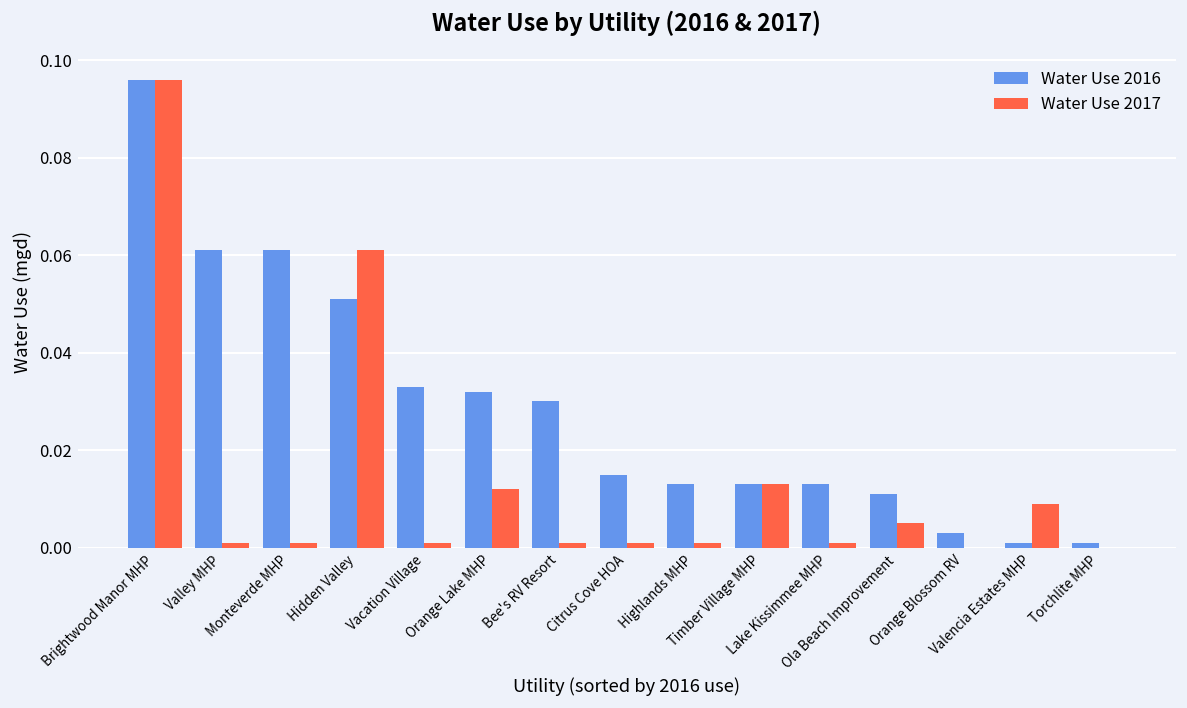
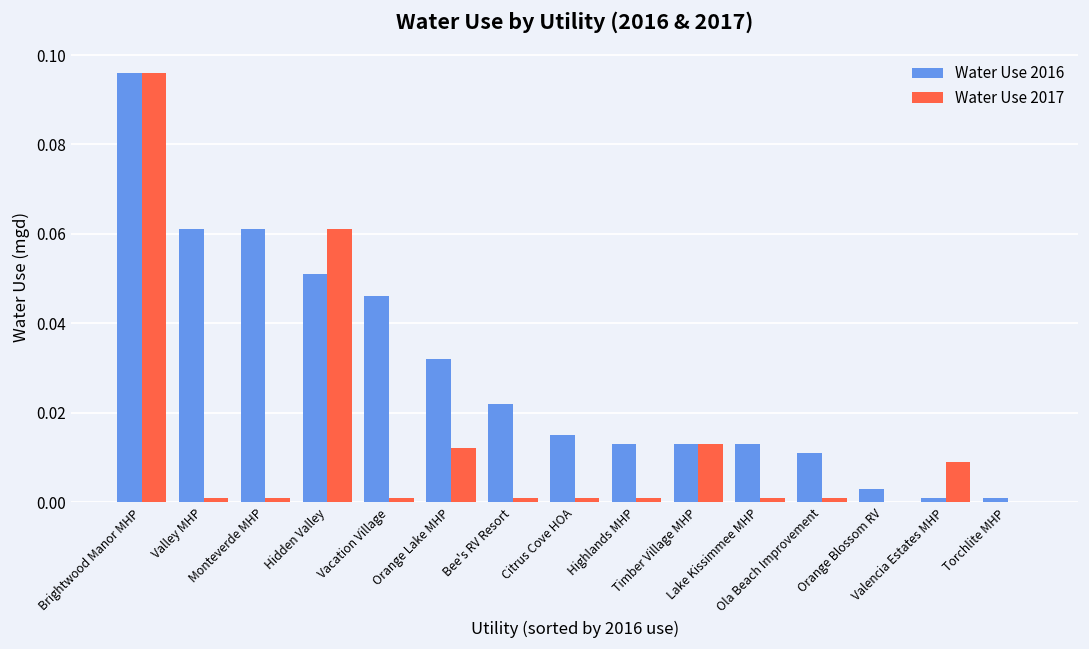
Water Use 2016, Vacation Village: 0.033 -> 0.046
Water Use 2016, Bee's RV Resort: 0.030 -> 0.022
Water Use 2017, Ola Beach Improvement: 0.005 -> 0.001
